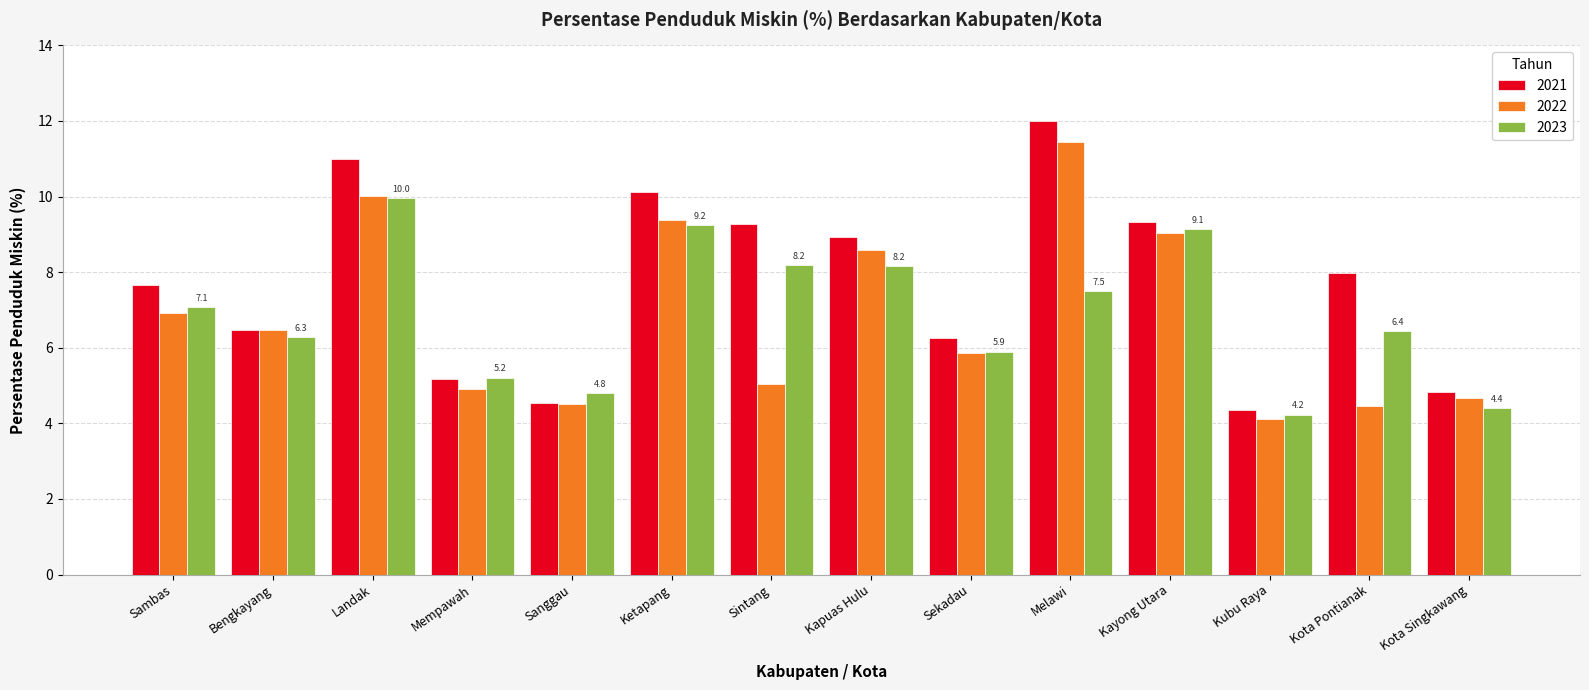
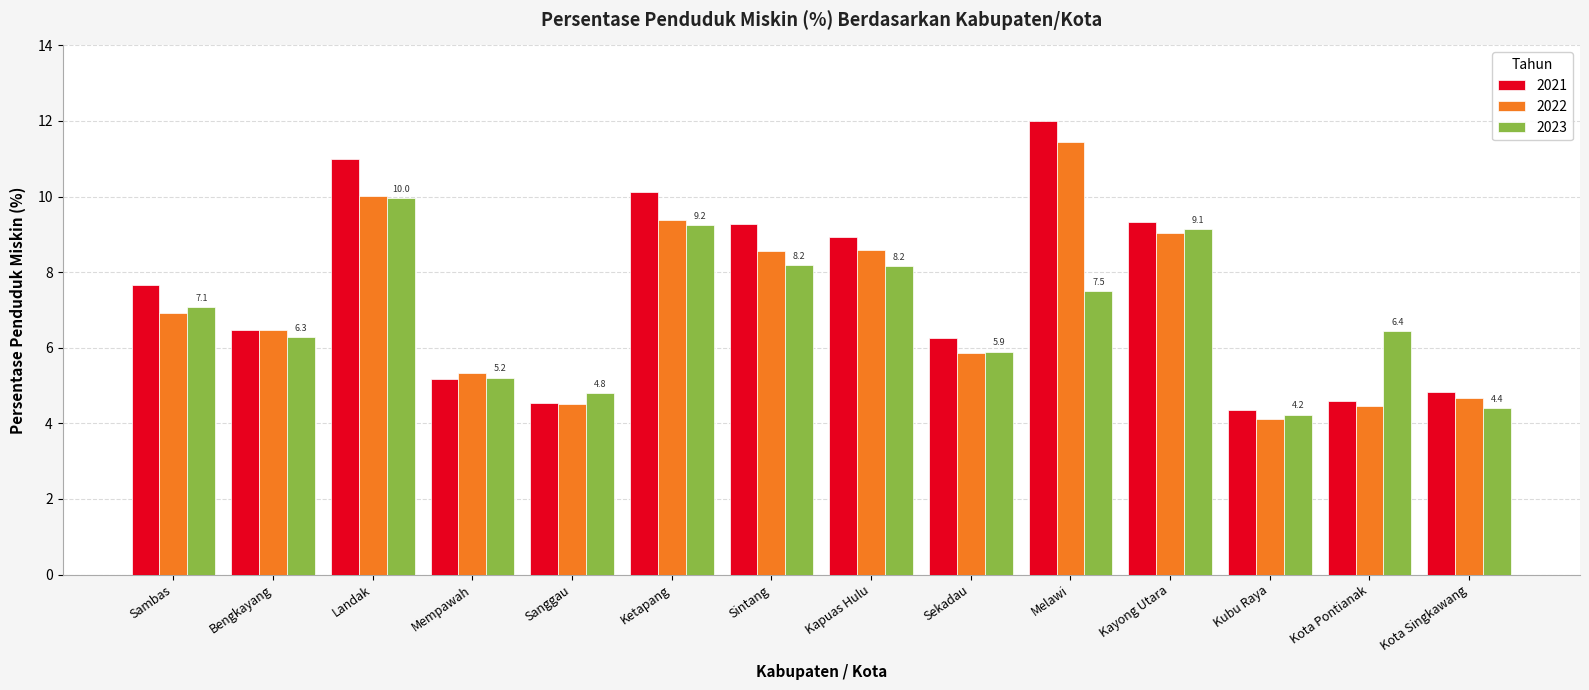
2022, Mempawah: 4.9 -> 5.3
2022, Sintang: 5.0 -> 8.6
2021, Kota Pontianak: 8.0 -> 4.6
